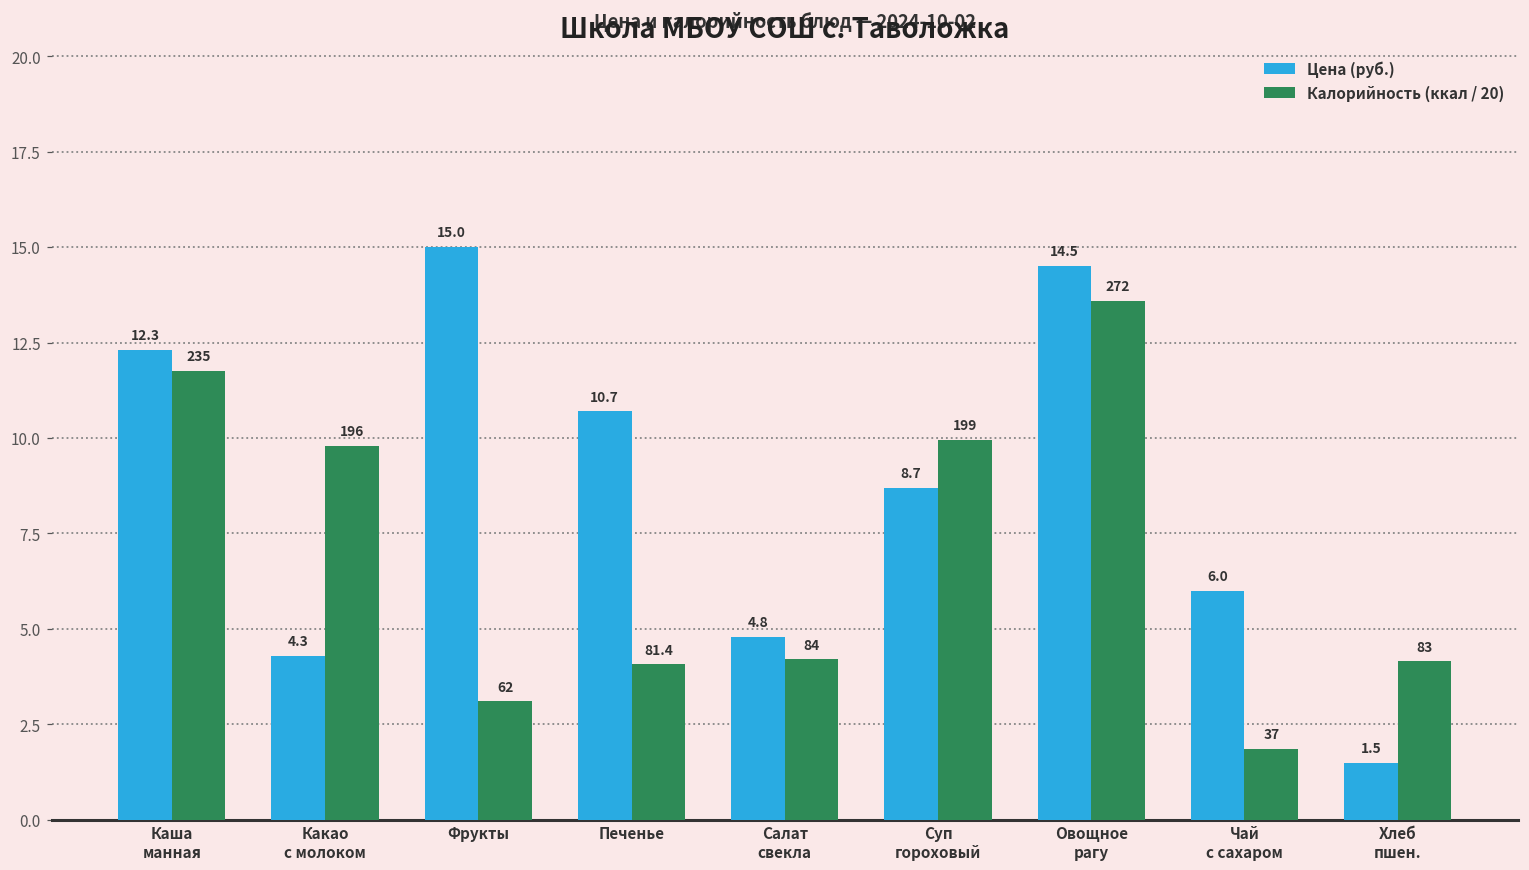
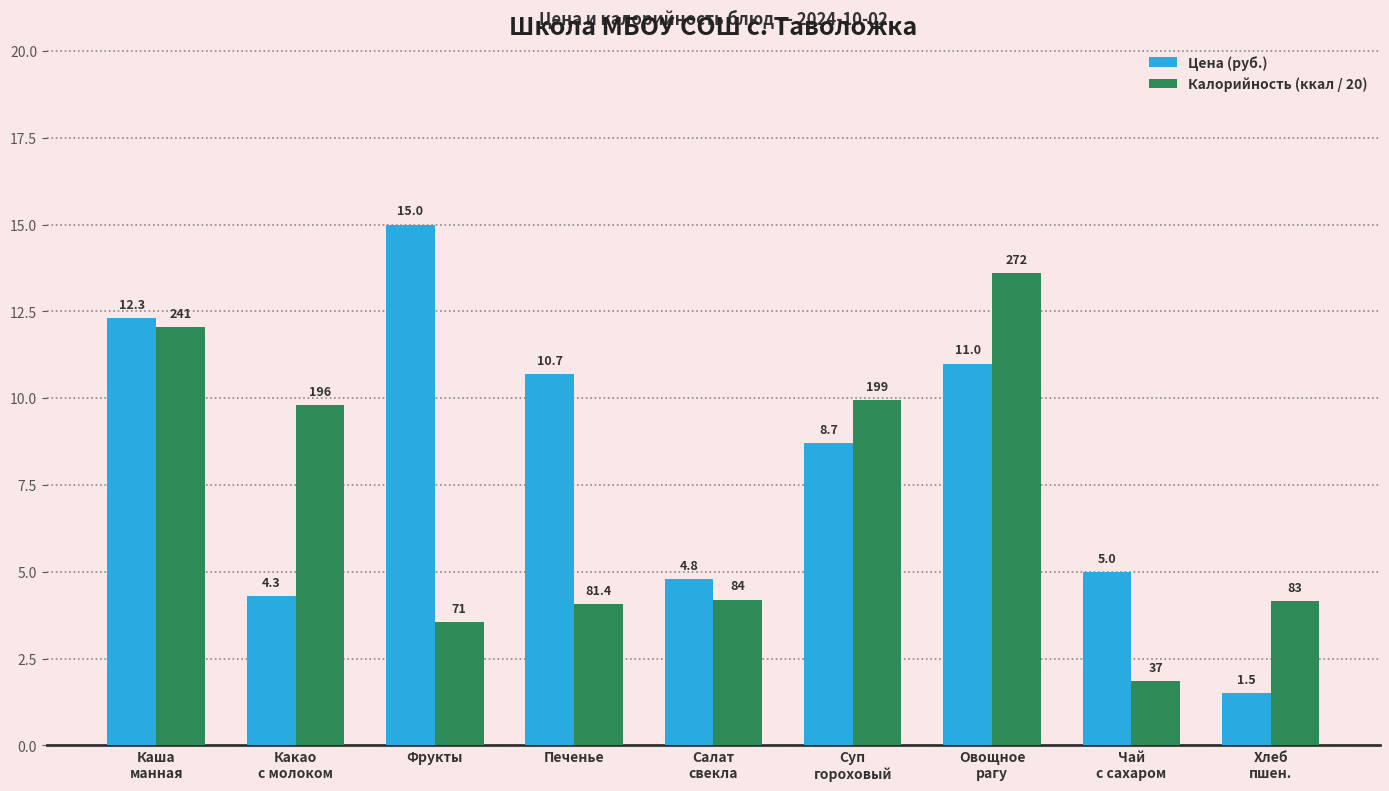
Калорийность (ккал / 20), Каша манная: 235 -> 241
Калорийность (ккал / 20), Фрукты: 62 -> 71
Цена (руб.), Овощное рагу: 14.5 -> 11.0
Цена (руб.), Чай с сахаром: 6.0 -> 5.0
